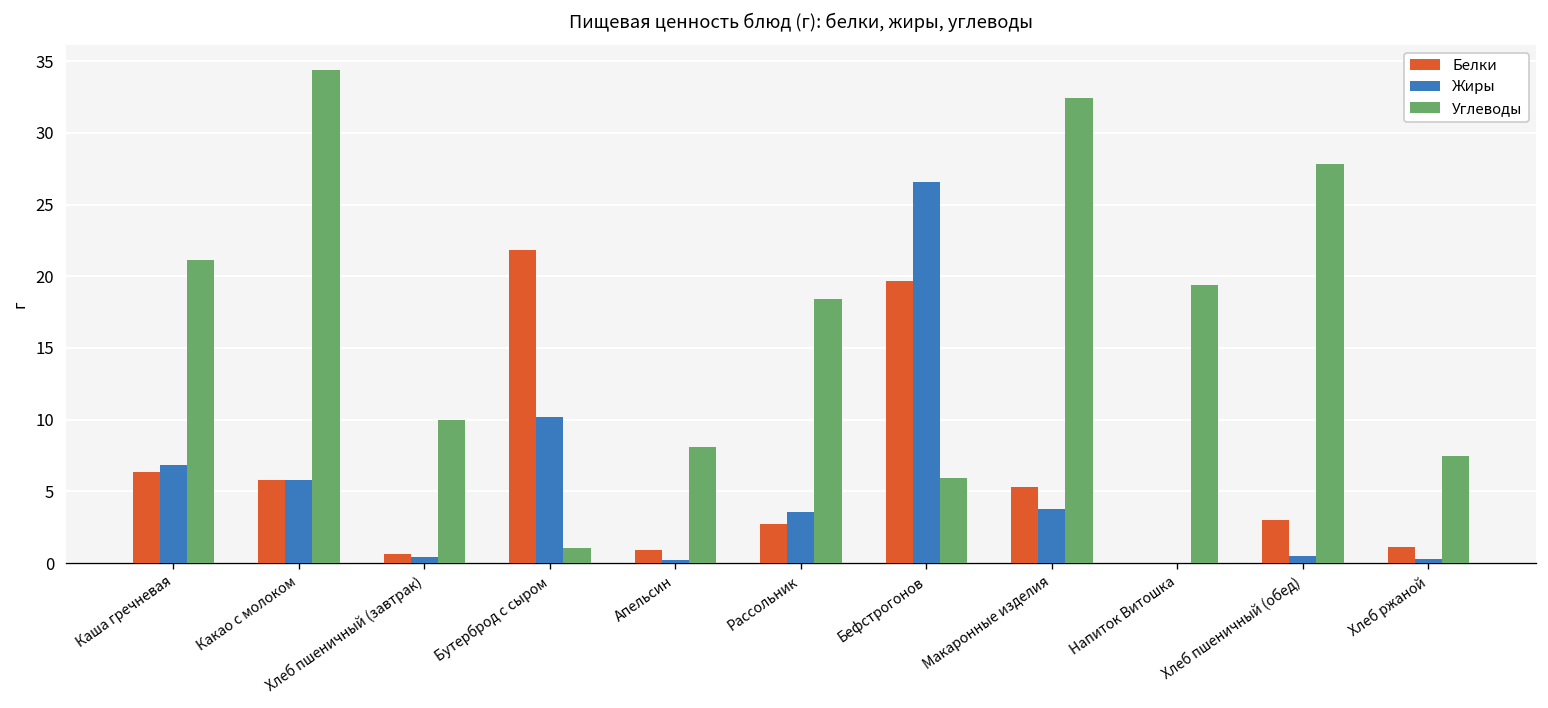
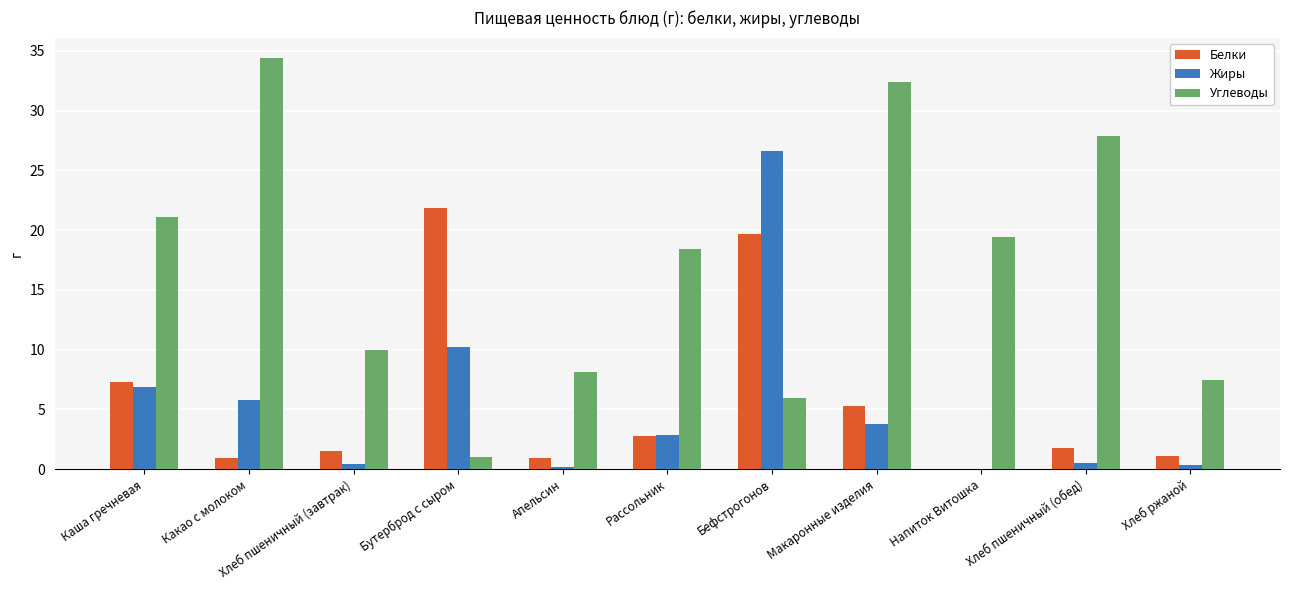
Белки, Каша гречневая: 6.4 -> 7.3
Белки, Какао с молоком: 5.8 -> 0.9
Белки, Хлеб пшеничный (завтрак): 0.6 -> 1.5
Жиры, Рассольник: 3.6 -> 2.9
Белки, Хлеб пшеничный (обед): 3.0 -> 1.8
